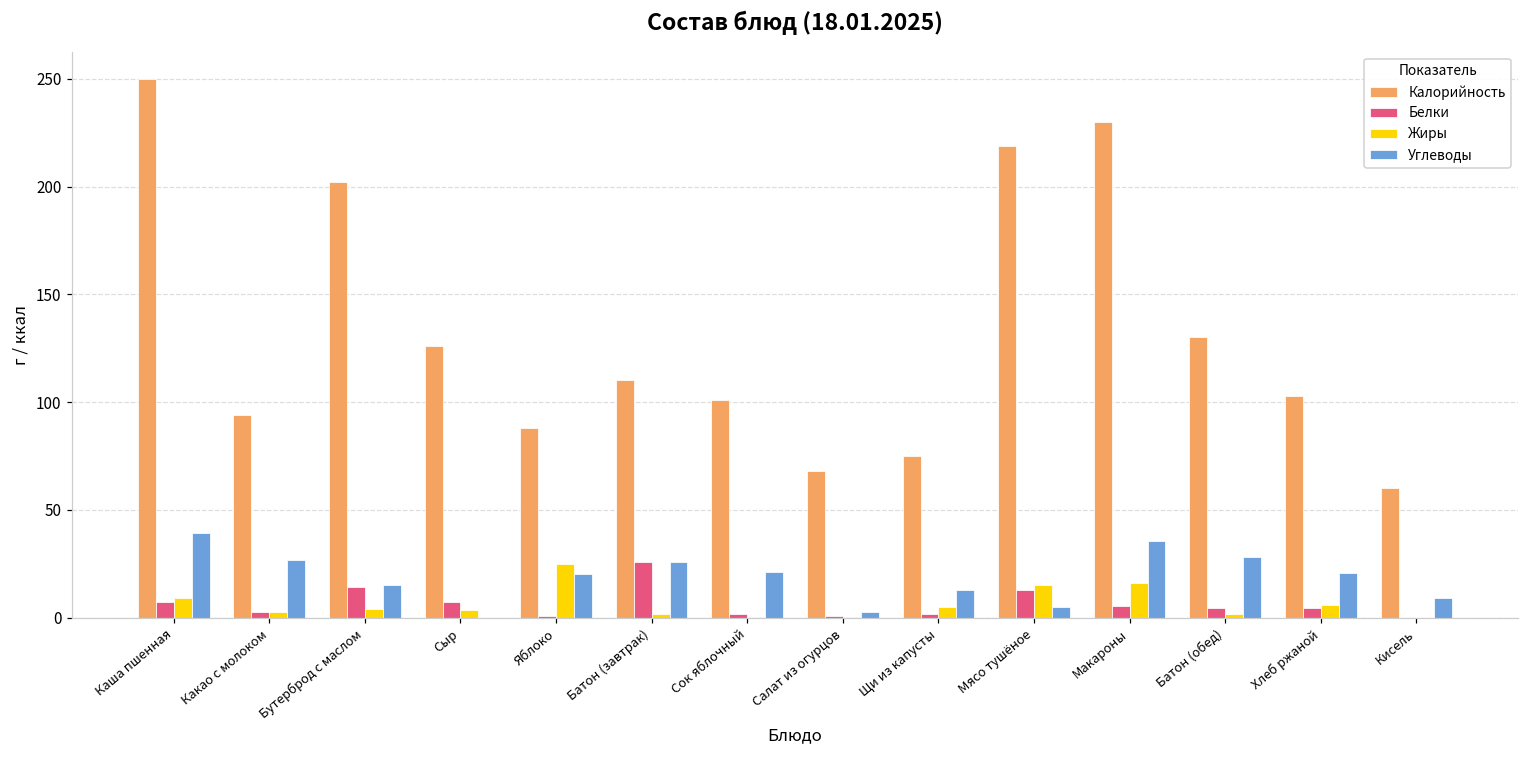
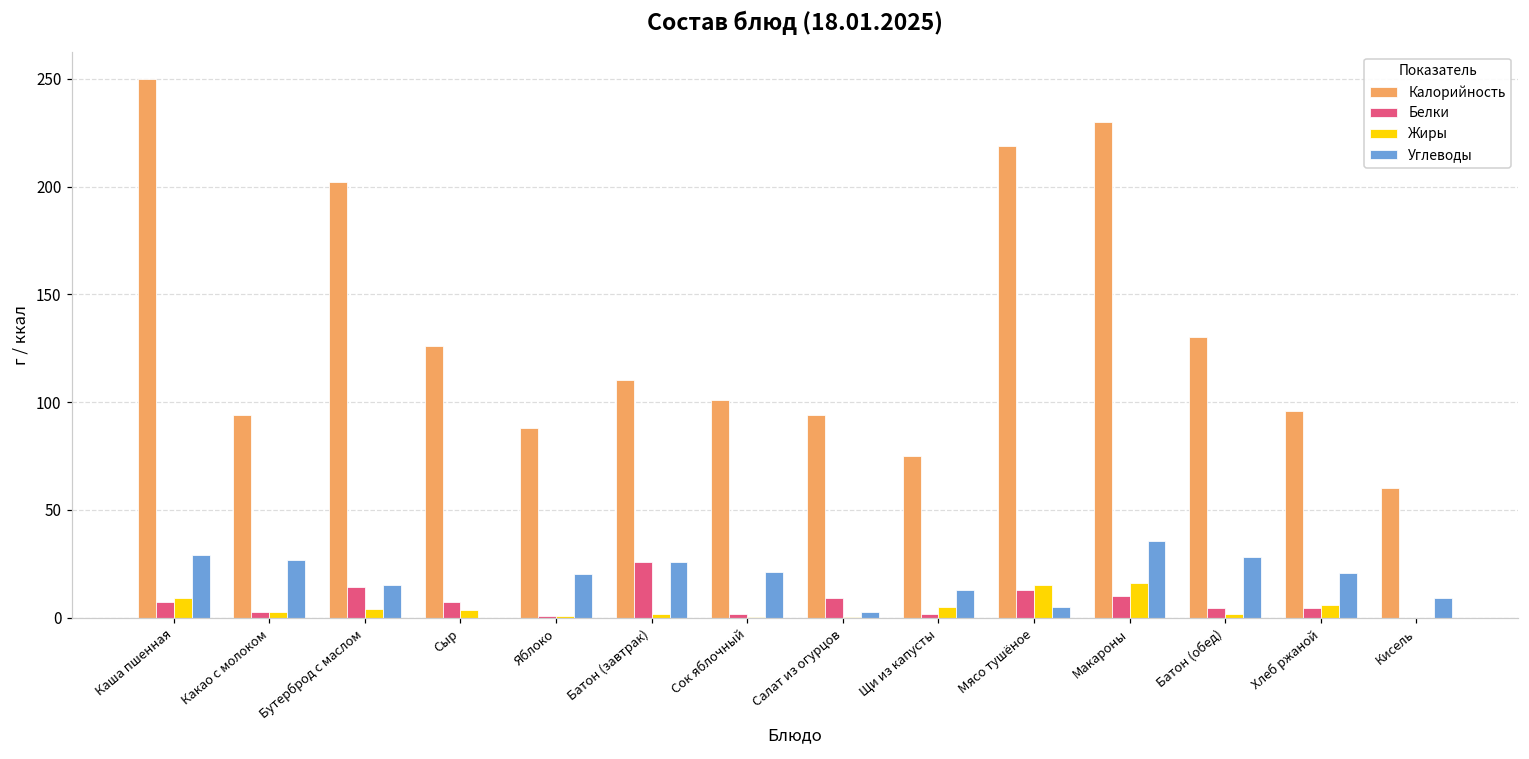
Углеводы, Каша пшенная: 39 -> 29
Жиры, Яблоко: 25 -> 1
Калорийность, Салат из огурцов: 68 -> 94
Белки, Салат из огурцов: 1 -> 9
Белки, Макароны: 5 -> 10
Калорийность, Хлеб ржаной: 103 -> 96
